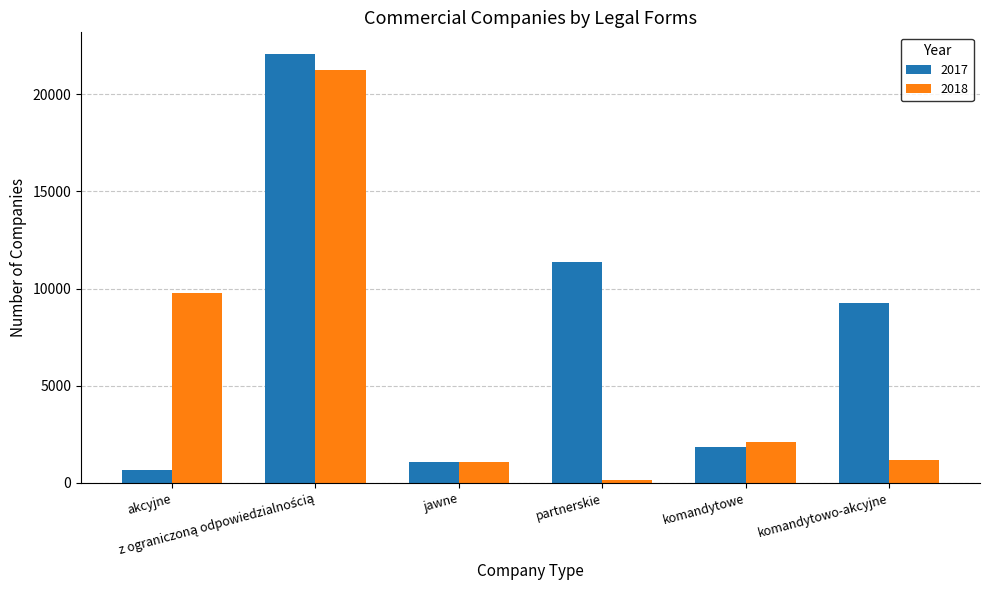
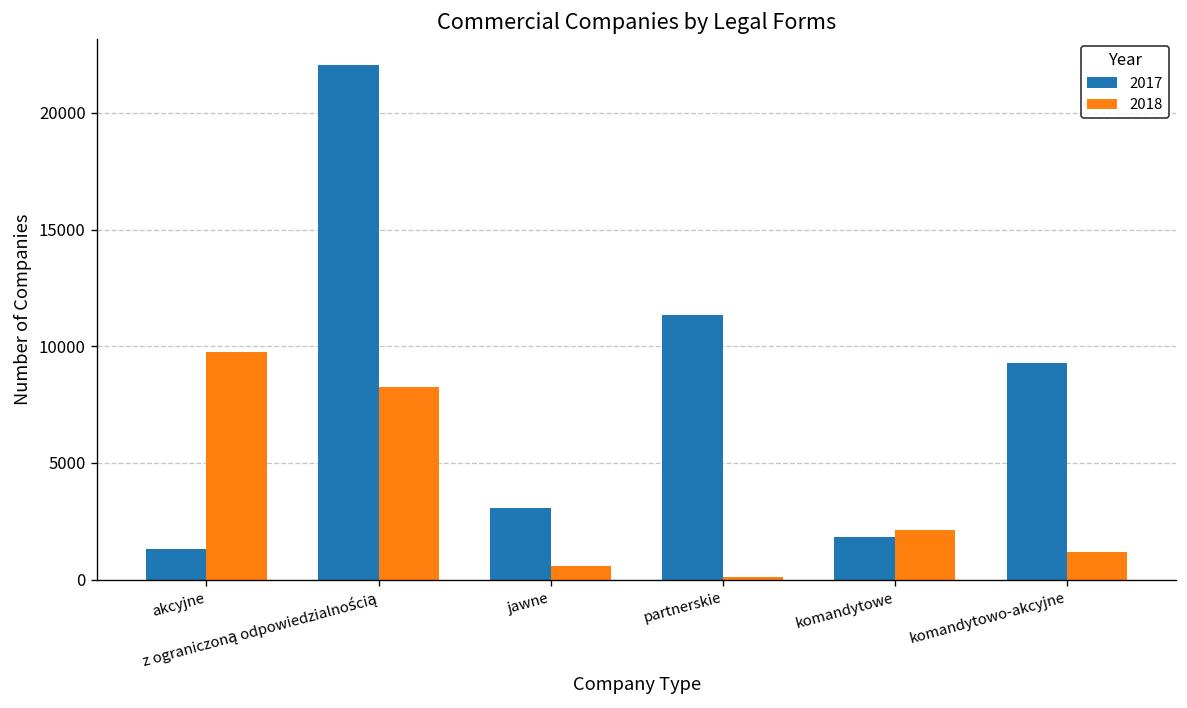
2017, akcyjne: 700 -> 1300
2018, z ograniczoną odpowiedzialnością: 21200 -> 8300
2017, jawne: 1100 -> 3100
2018, jawne: 1100 -> 600
